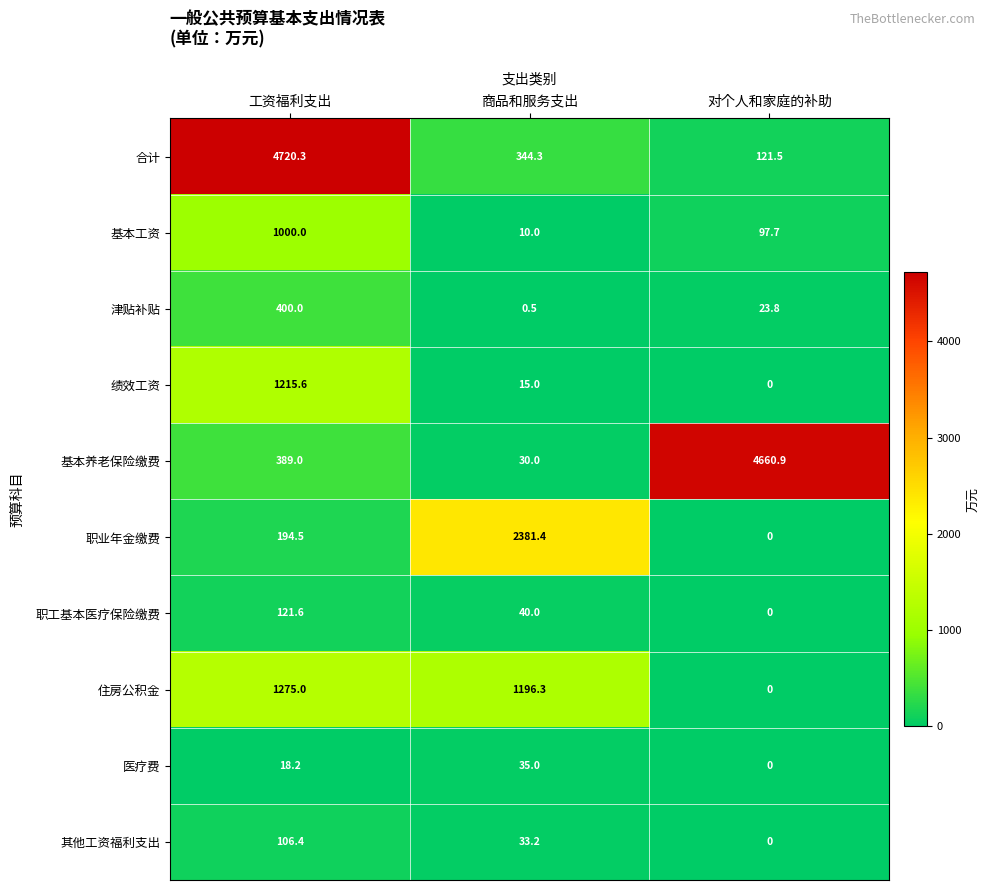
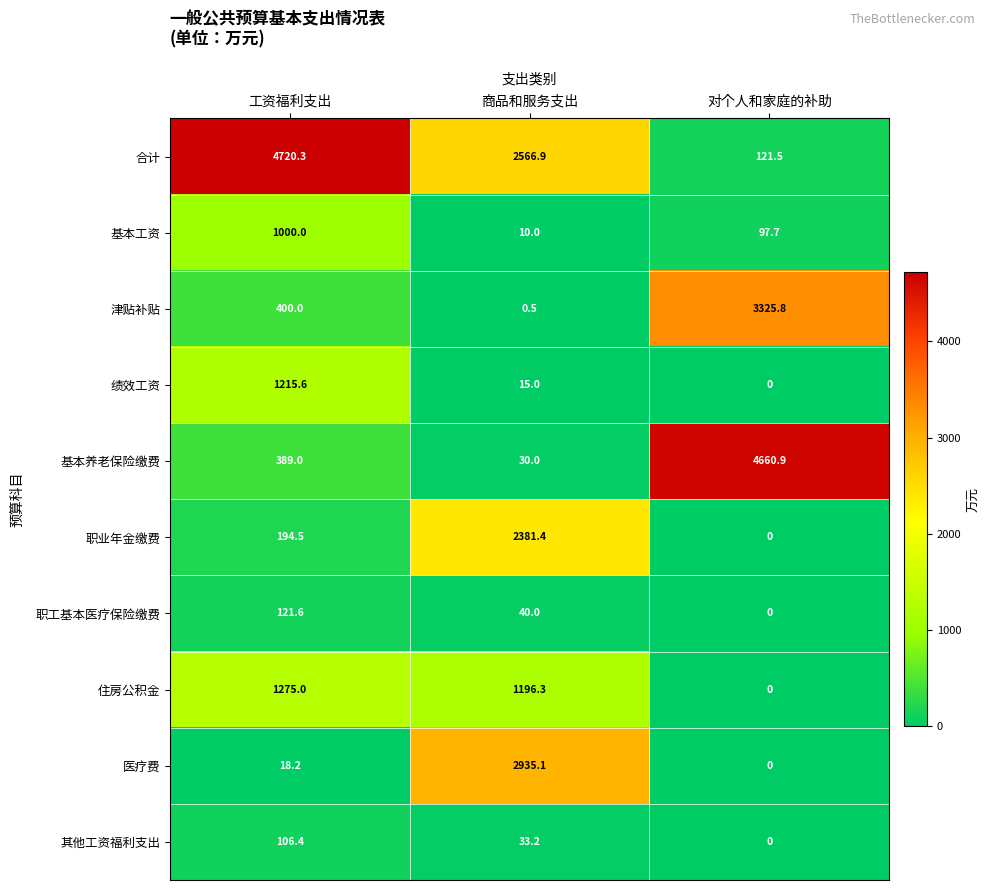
合计, 商品和服务支出: 344.3 -> 2566.9
津贴补贴, 对个人和家庭的补助: 23.8 -> 3325.8
医疗费, 商品和服务支出: 35.0 -> 2935.1
